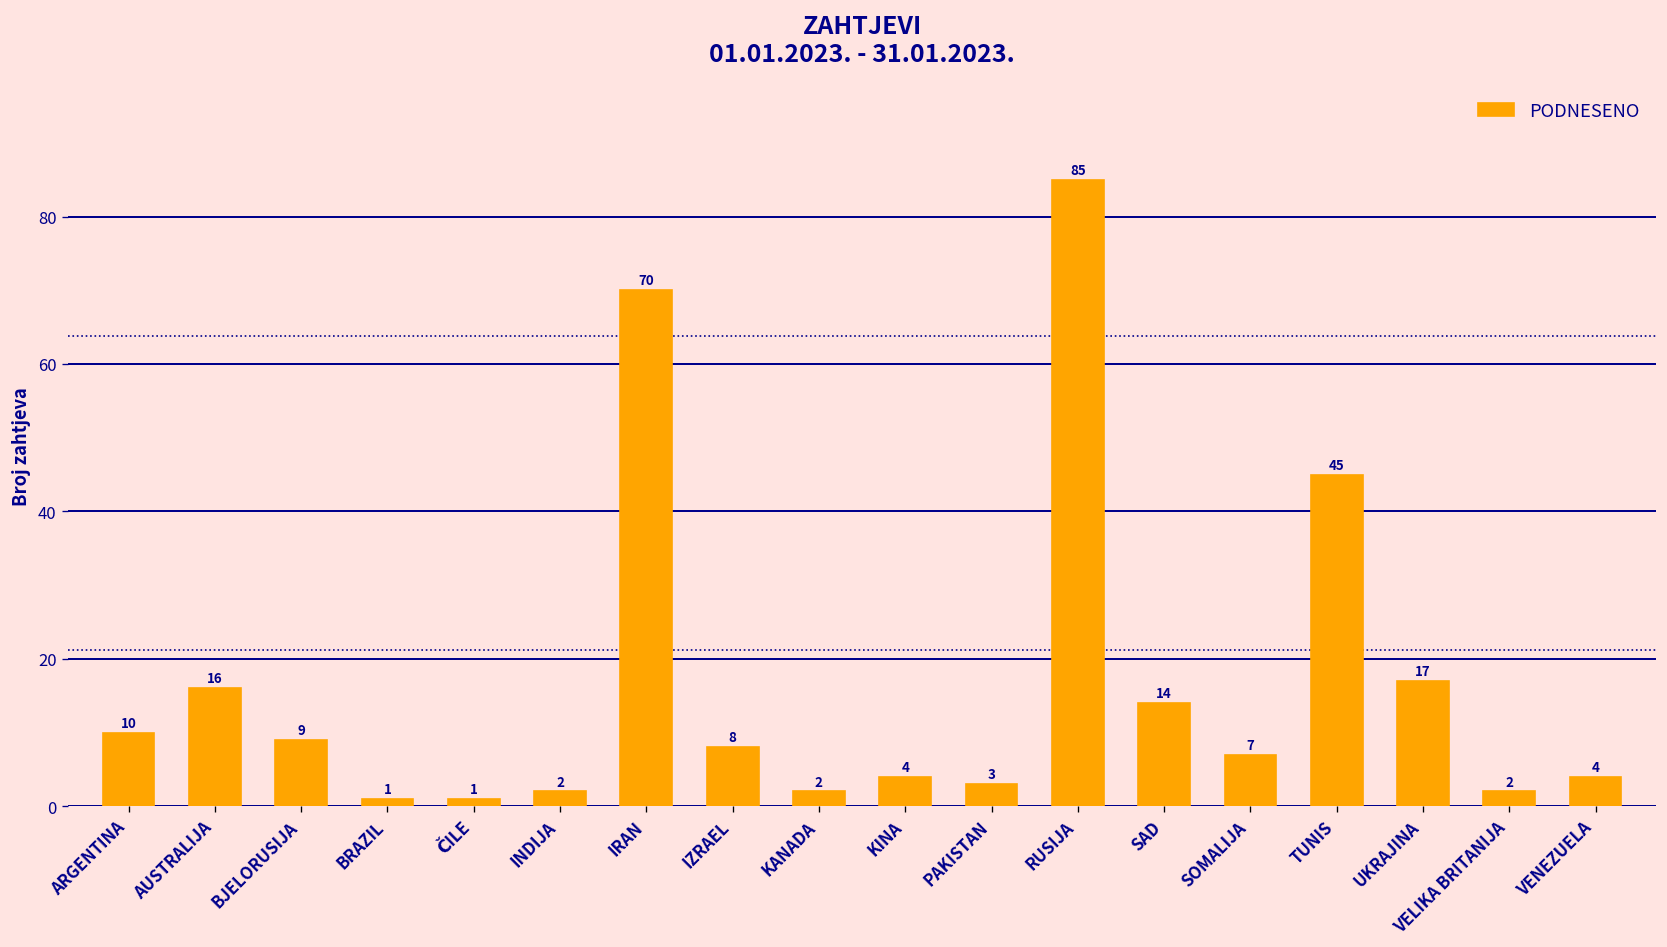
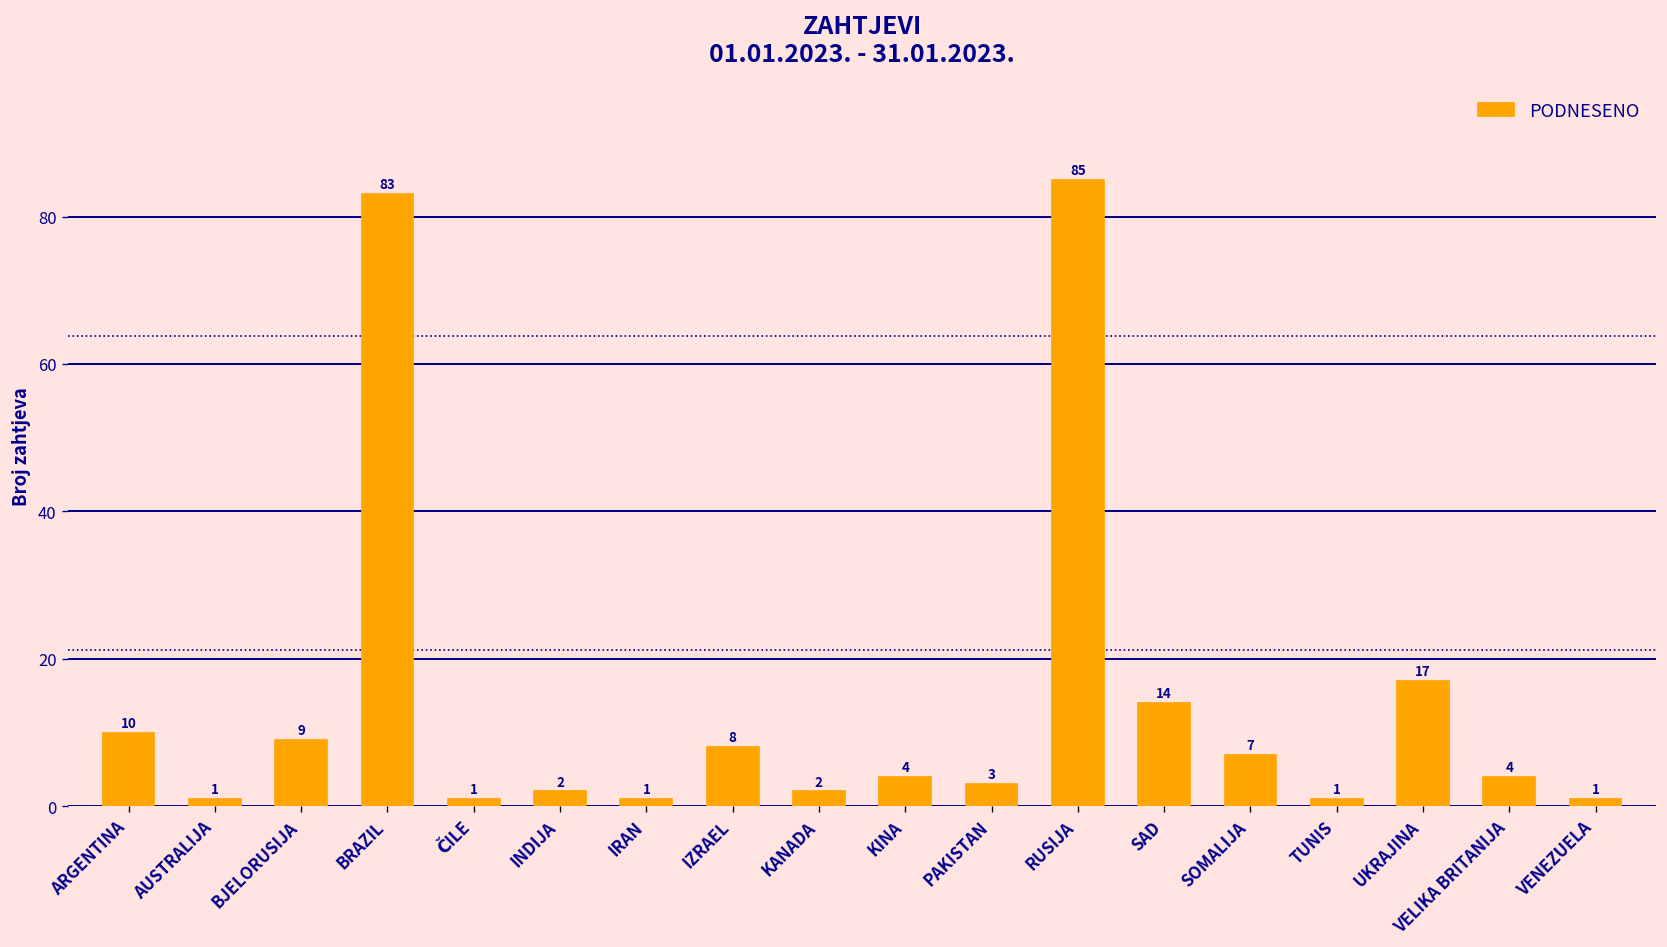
AUSTRALIJA: 16 -> 1
BRAZIL: 1 -> 83
IRAN: 70 -> 1
TUNIS: 45 -> 1
VELIKA BRITANIJA: 2 -> 4
VENEZUELA: 4 -> 1
